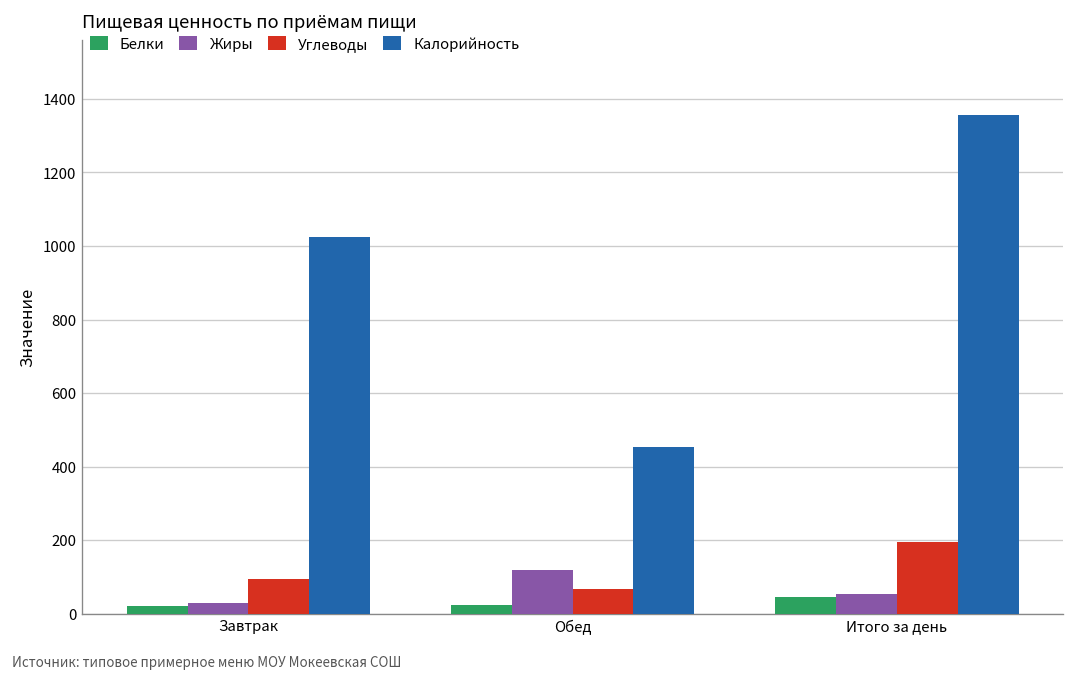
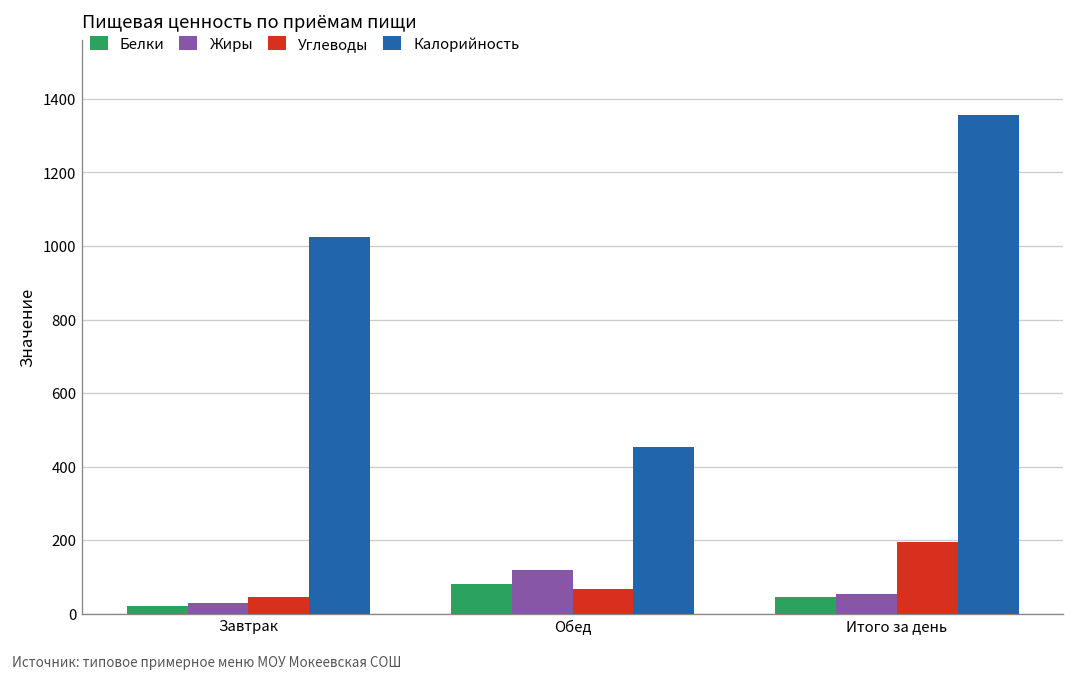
Углеводы, Завтрак: 100 -> 50
Белки, Обед: 30 -> 80
